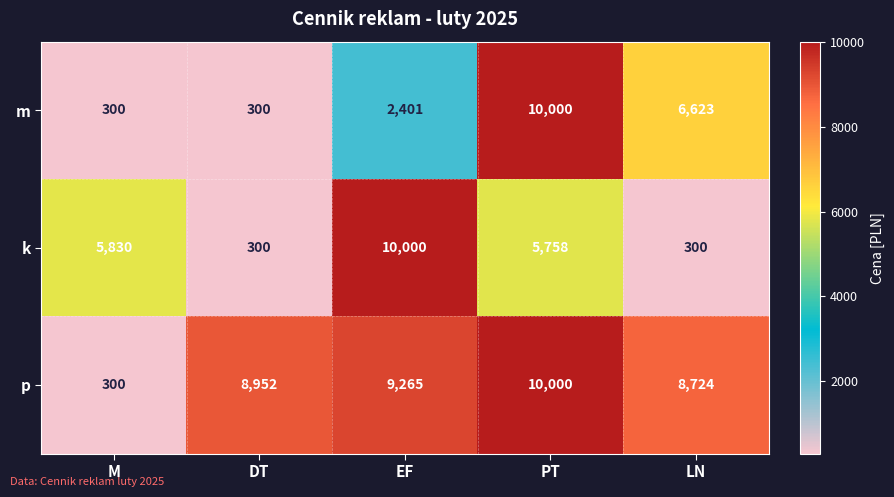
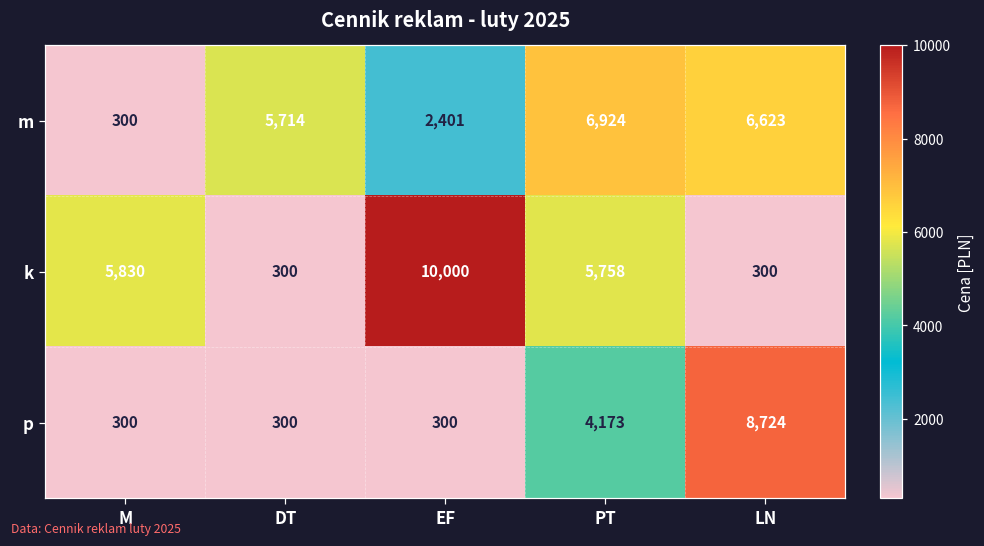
m, DT: 300 -> 5,714
m, PT: 10,000 -> 6,924
p, DT: 8,952 -> 300
p, EF: 9,265 -> 300
p, PT: 10,000 -> 4,173
